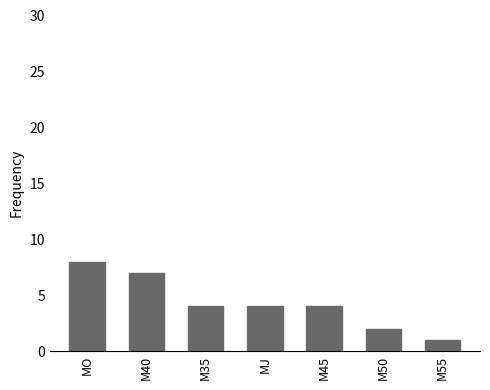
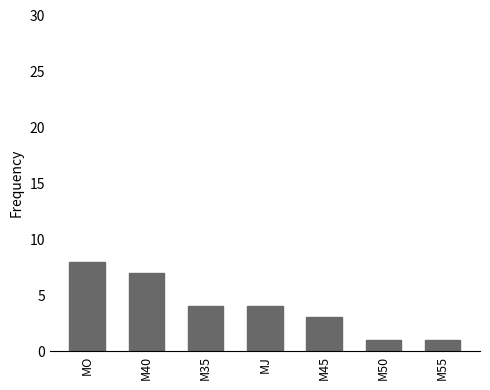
M45: 4 -> 3
M50: 2 -> 1
